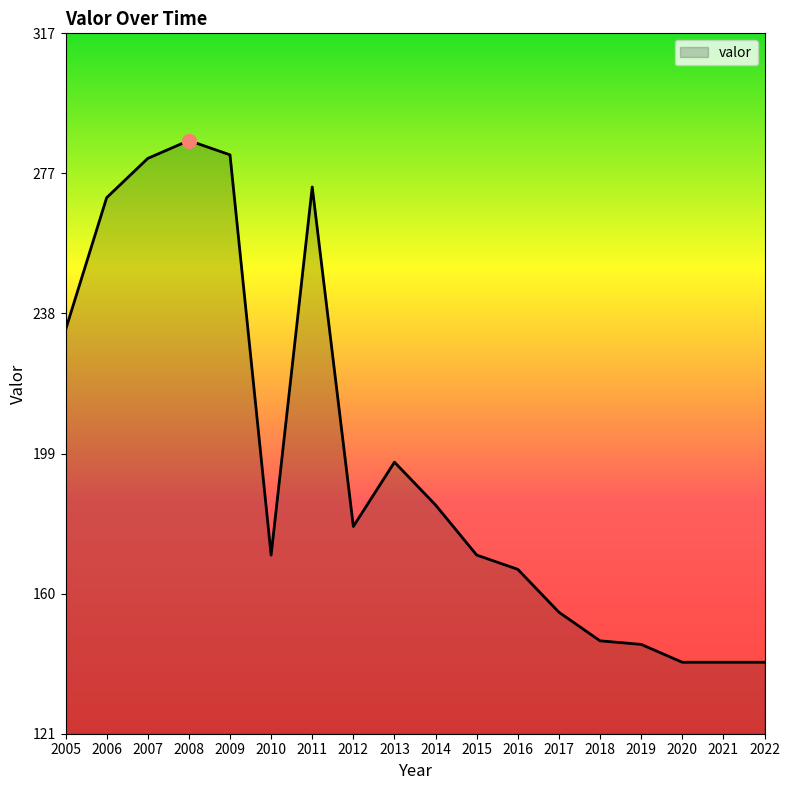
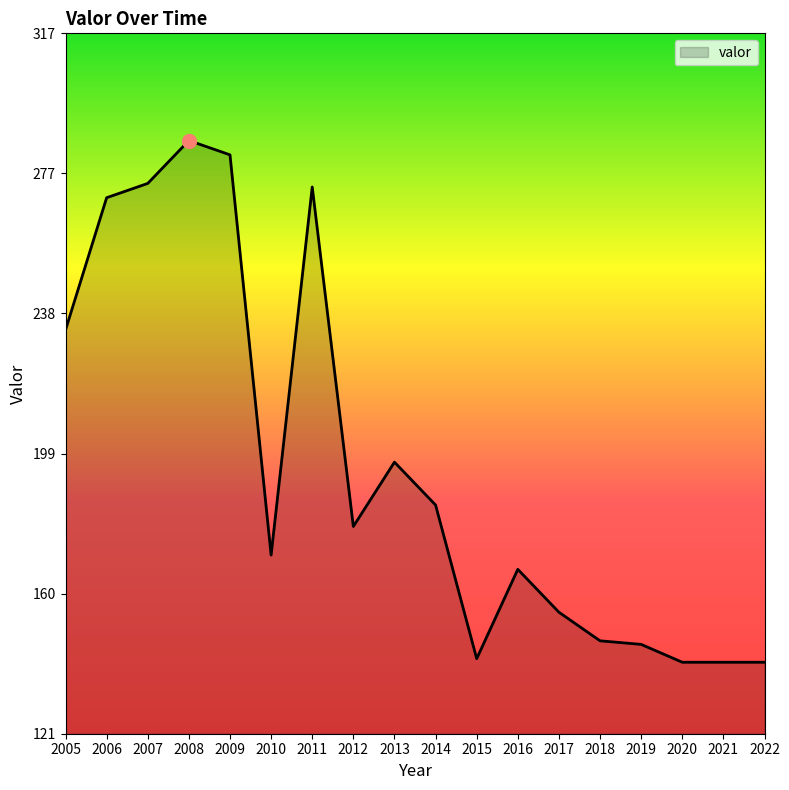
valor, 2007: 282 -> 275
valor, 2015: 171 -> 142
